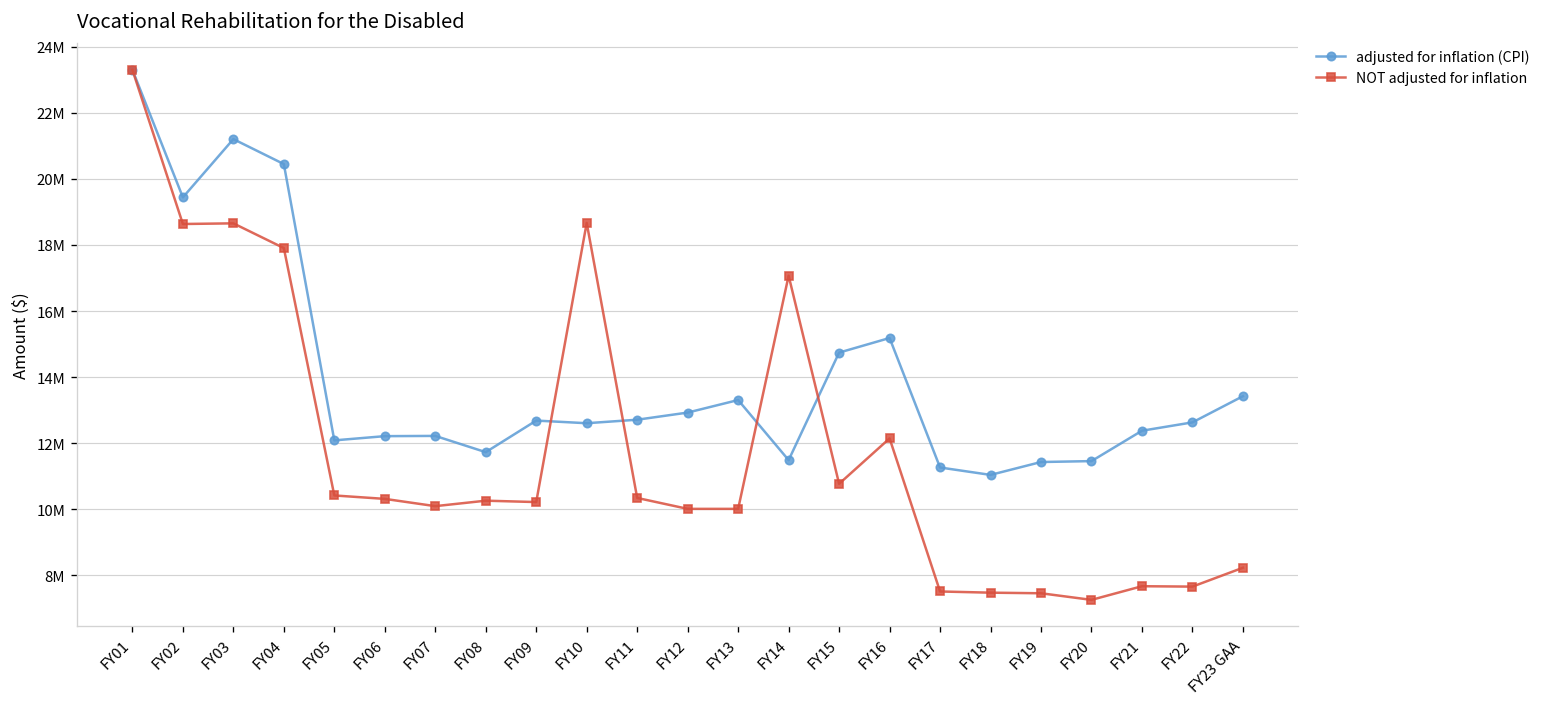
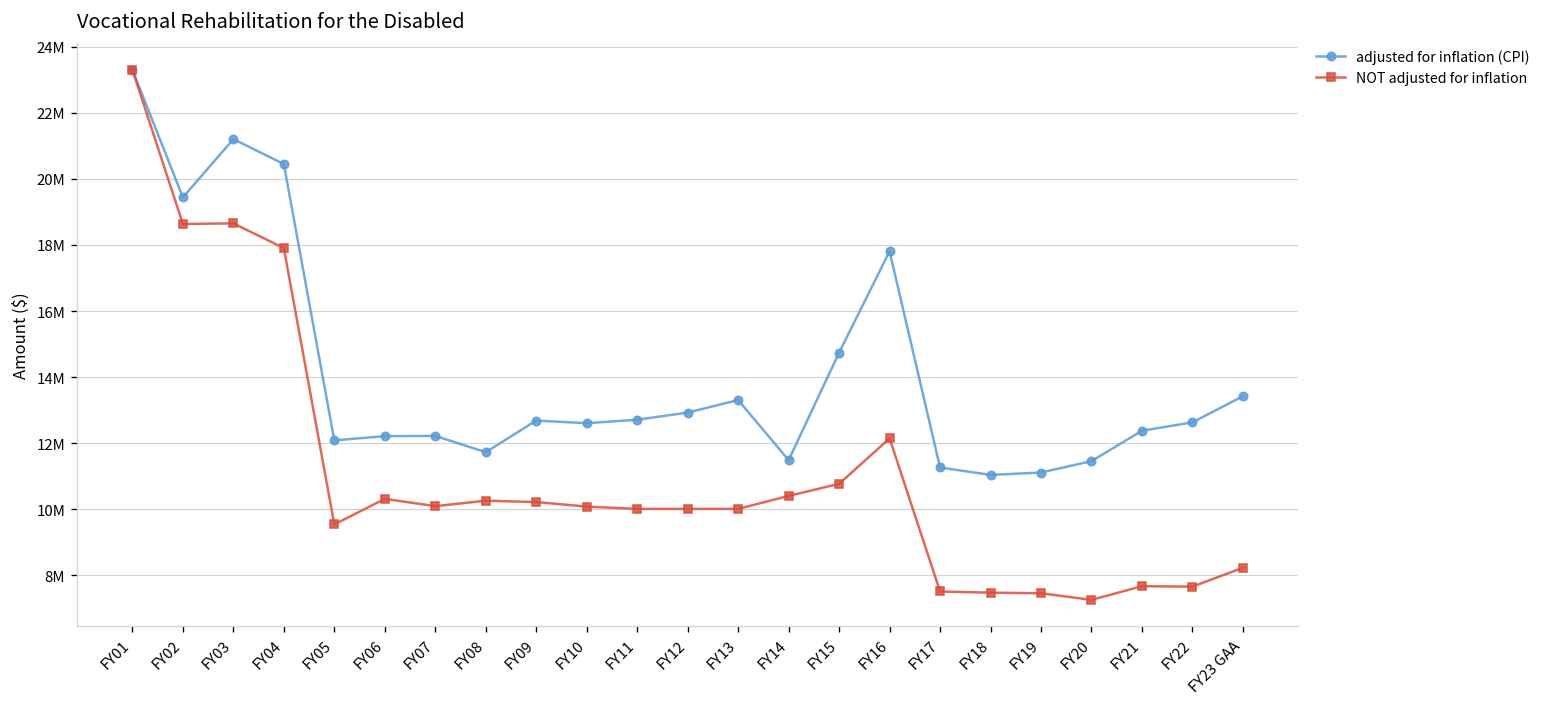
NOT adjusted for inflation, FY05: 10400000 -> 9500000
NOT adjusted for inflation, FY10: 18700000 -> 10100000
NOT adjusted for inflation, FY11: 10300000 -> 10000000
NOT adjusted for inflation, FY14: 17100000 -> 10400000
adjusted for inflation (CPI), FY16: 15200000 -> 17800000
adjusted for inflation (CPI), FY19: 11400000 -> 11100000
